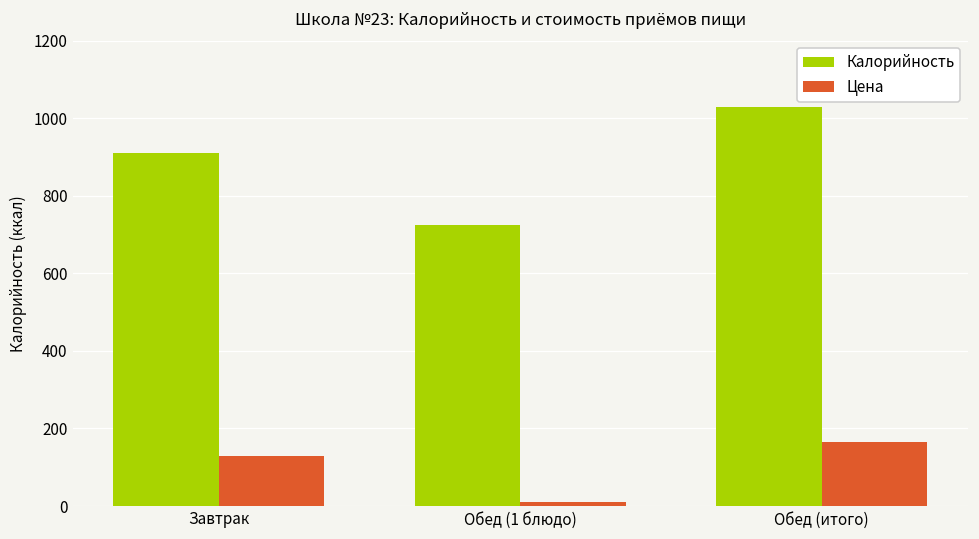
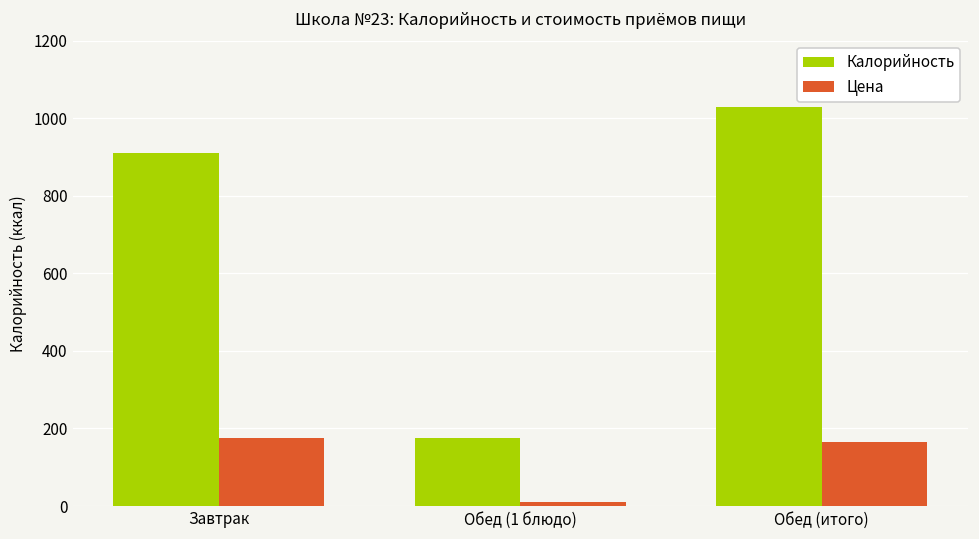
Цена, Завтрак: 130 -> 170
Калорийность, Обед (1 блюдо): 720 -> 180
